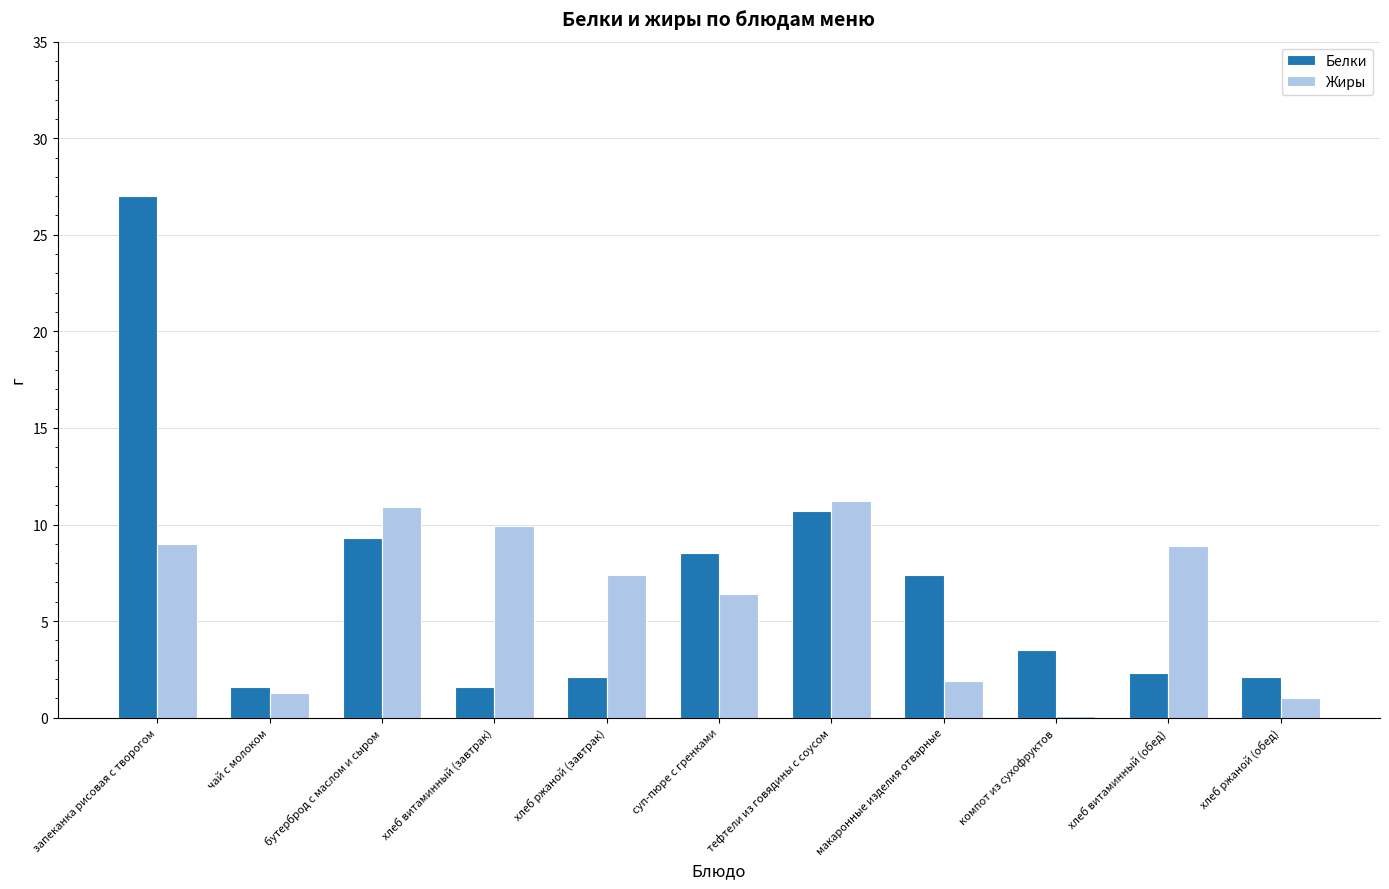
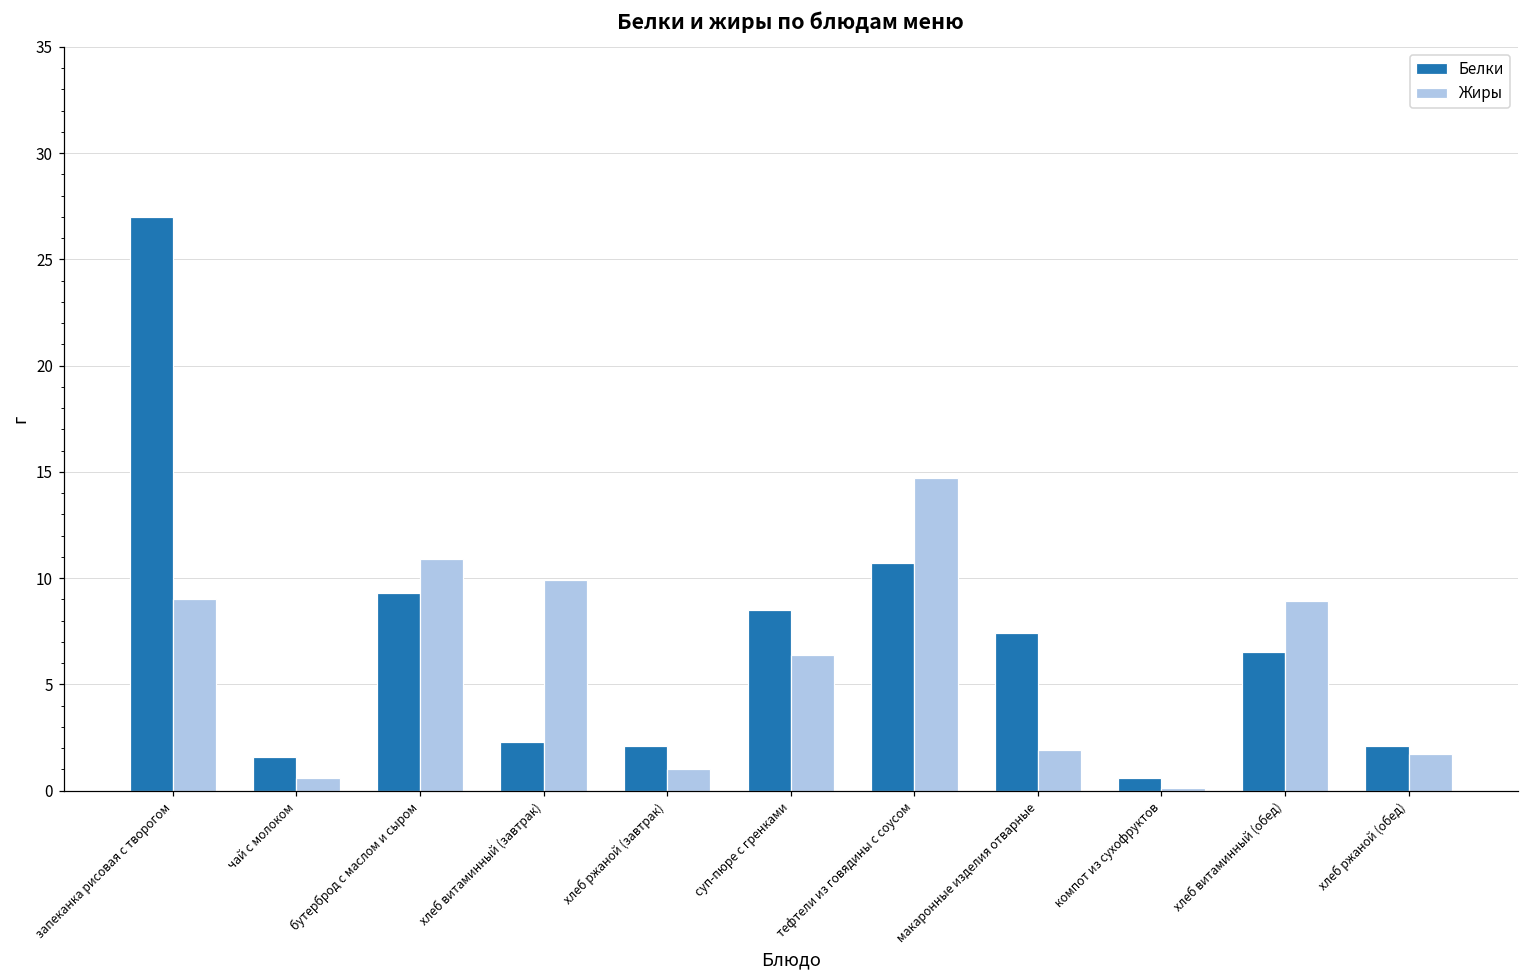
Жиры, чай с молоком: 1.3 -> 0.6
Белки, хлеб витаминный (завтрак): 1.6 -> 2.3
Жиры, хлеб ржаной (завтрак): 7.4 -> 1.0
Жиры, тефтели из говядины с соусом: 11.2 -> 14.7
Белки, компот из сухофруктов: 3.5 -> 0.6
Белки, хлеб витаминный (обед): 2.3 -> 6.5
Жиры, хлеб ржаной (обед): 1.0 -> 1.7
